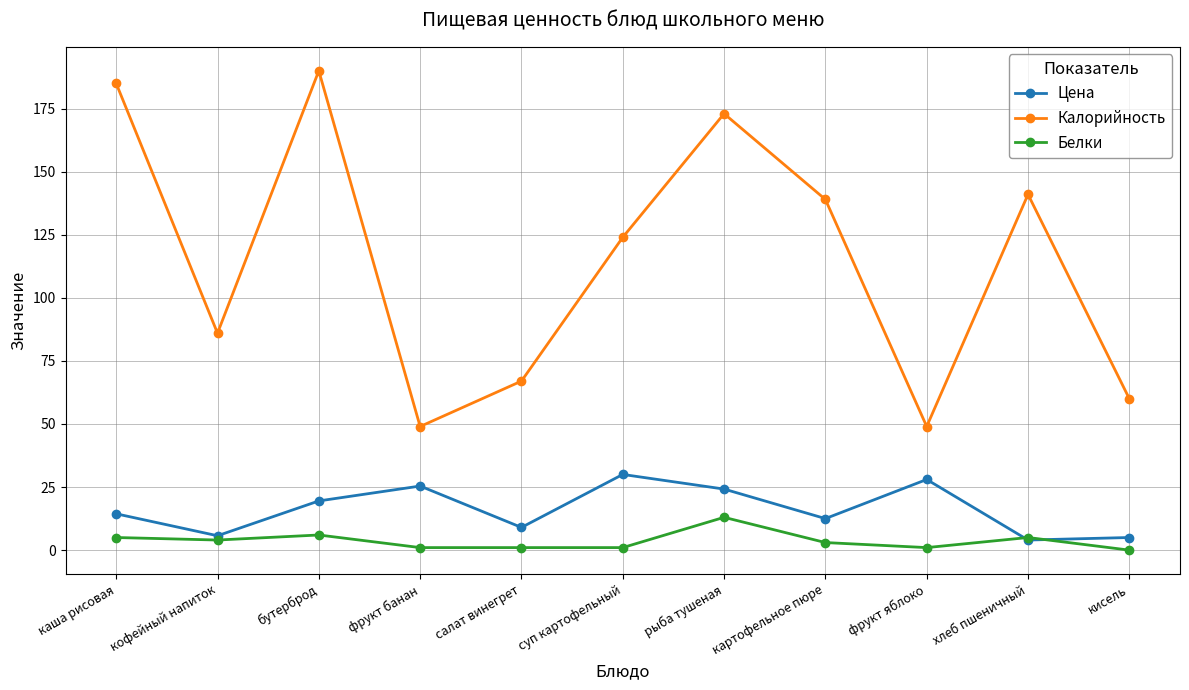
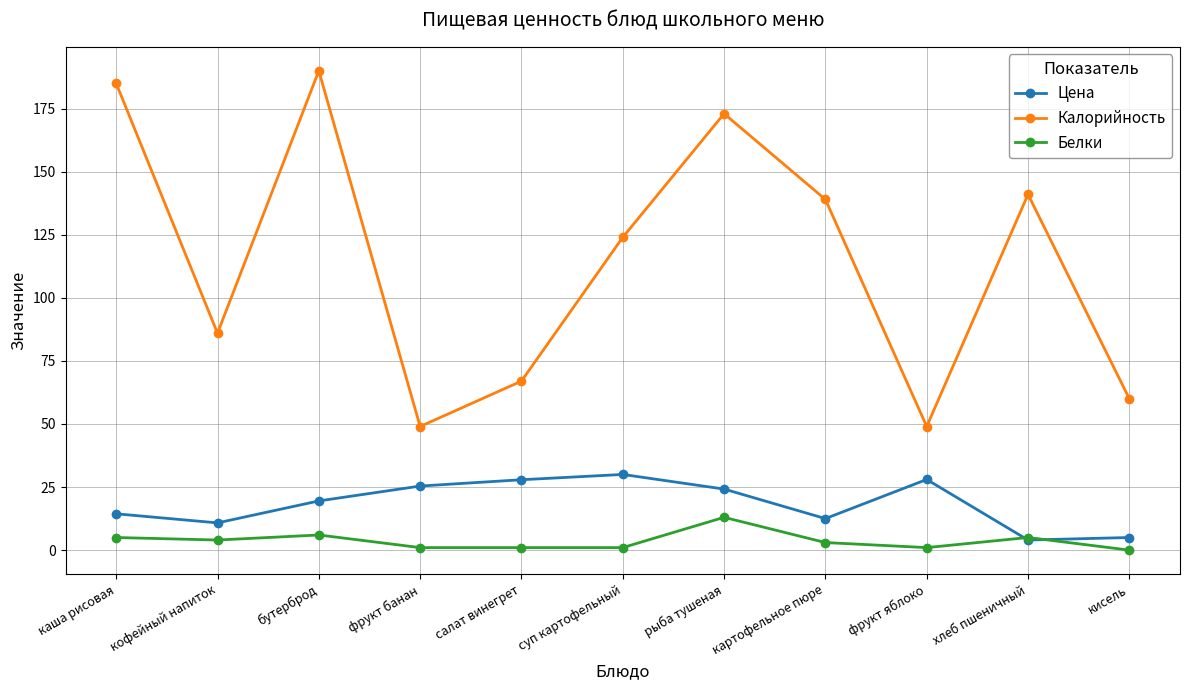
Цена, кофейный напиток: 6 -> 11
Цена, салат винегрет: 9 -> 28
